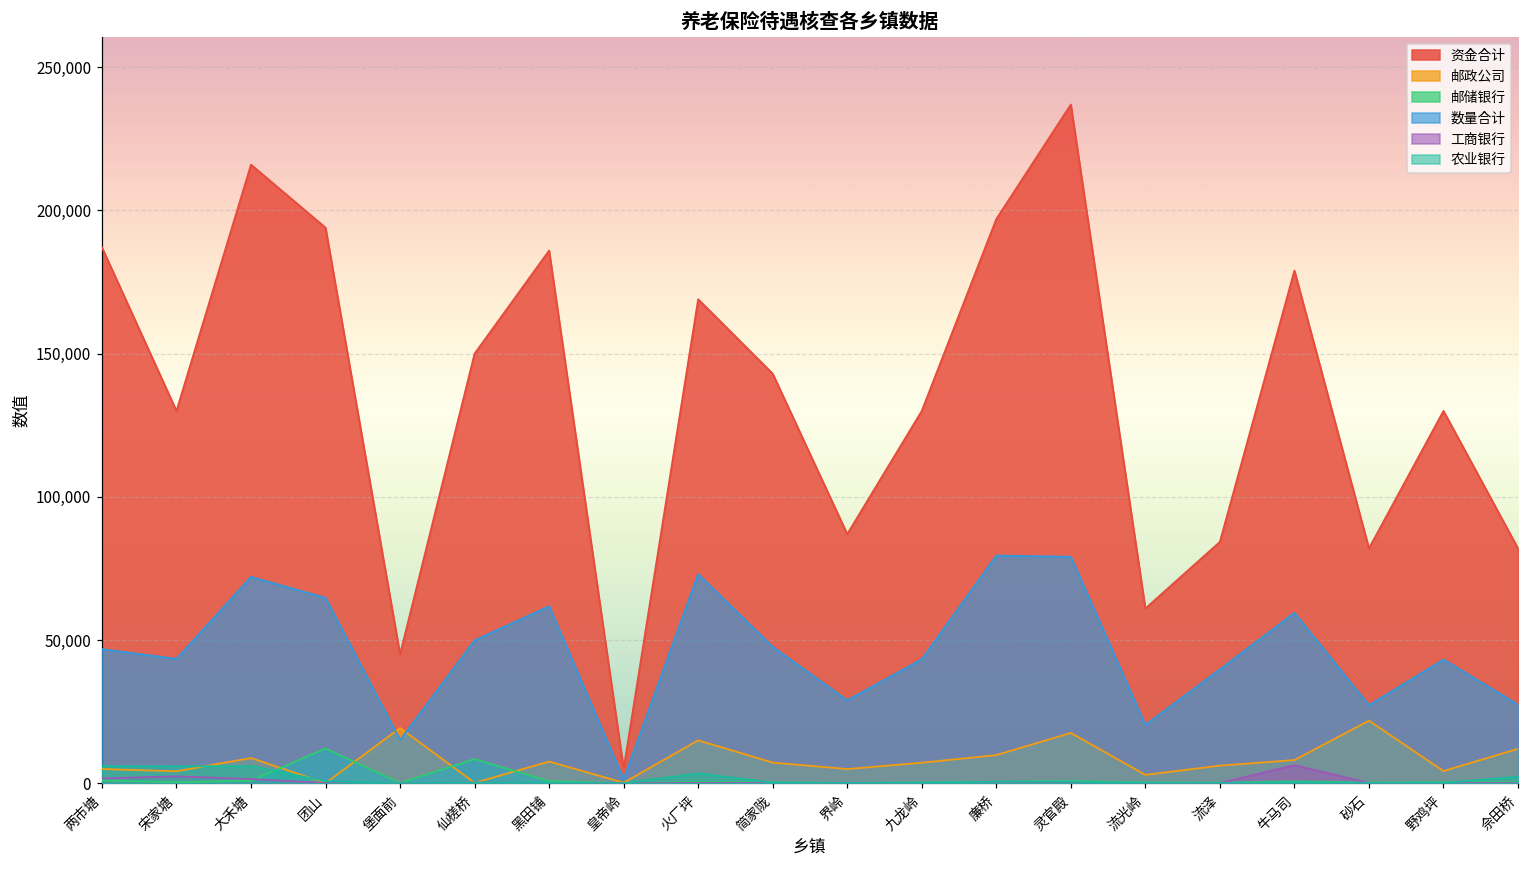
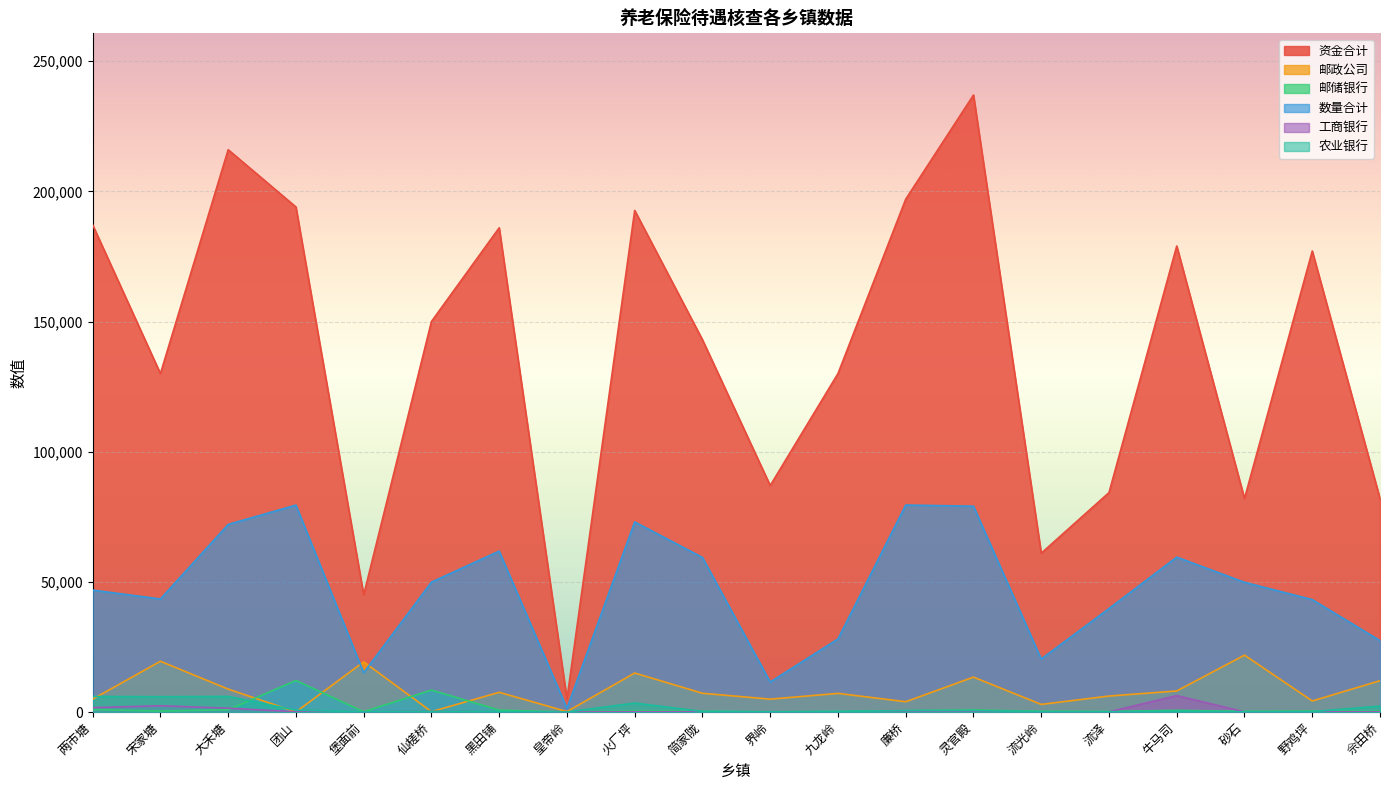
邮政公司, 宋家塘: 4,000 -> 19,000
数量合计, 团山: 65,000 -> 79,000
资金合计, 火厂坪: 169,000 -> 193,000
数量合计, 简家陇: 48,000 -> 59,000
数量合计, 界岭: 29,000 -> 12,000
数量合计, 九龙岭: 43,000 -> 28,000
邮政公司, 廉桥: 10,000 -> 4,000
邮政公司, 灵官殿: 18,000 -> 13,000
数量合计, 砂石: 27,000 -> 50,000
资金合计, 野鸡坪: 130,000 -> 177,000
